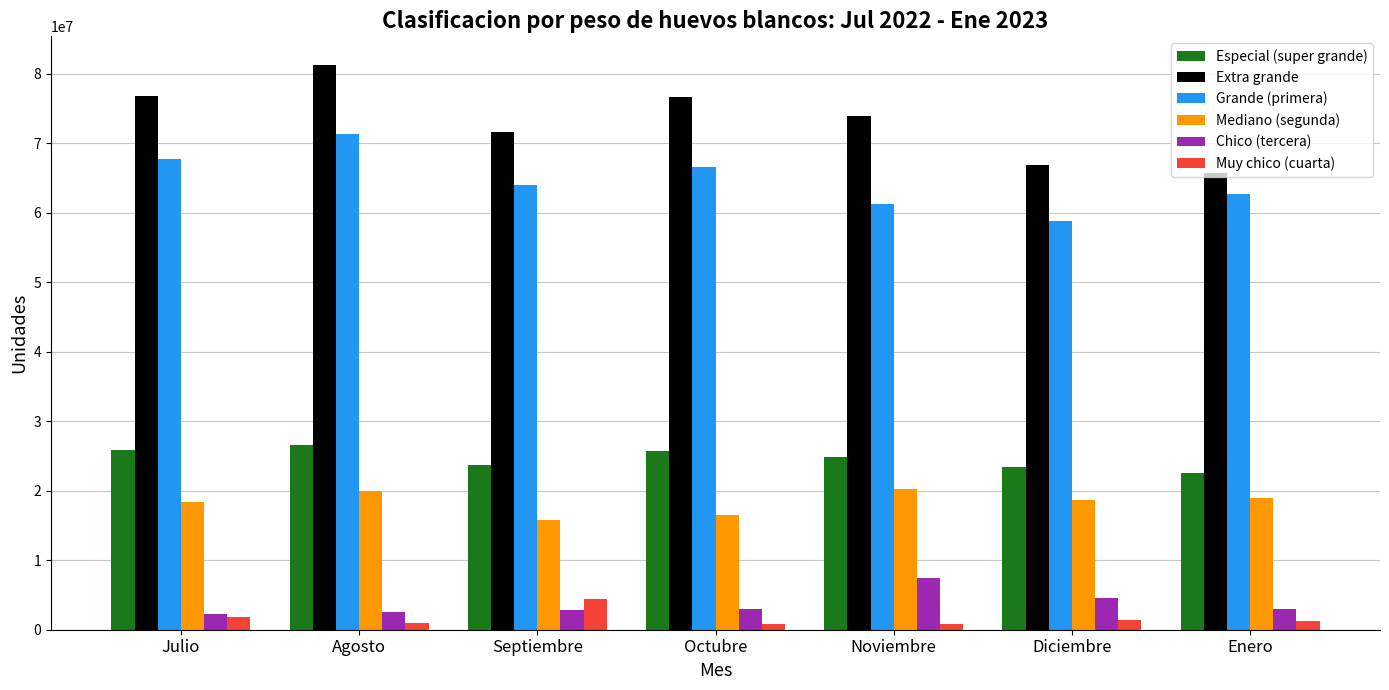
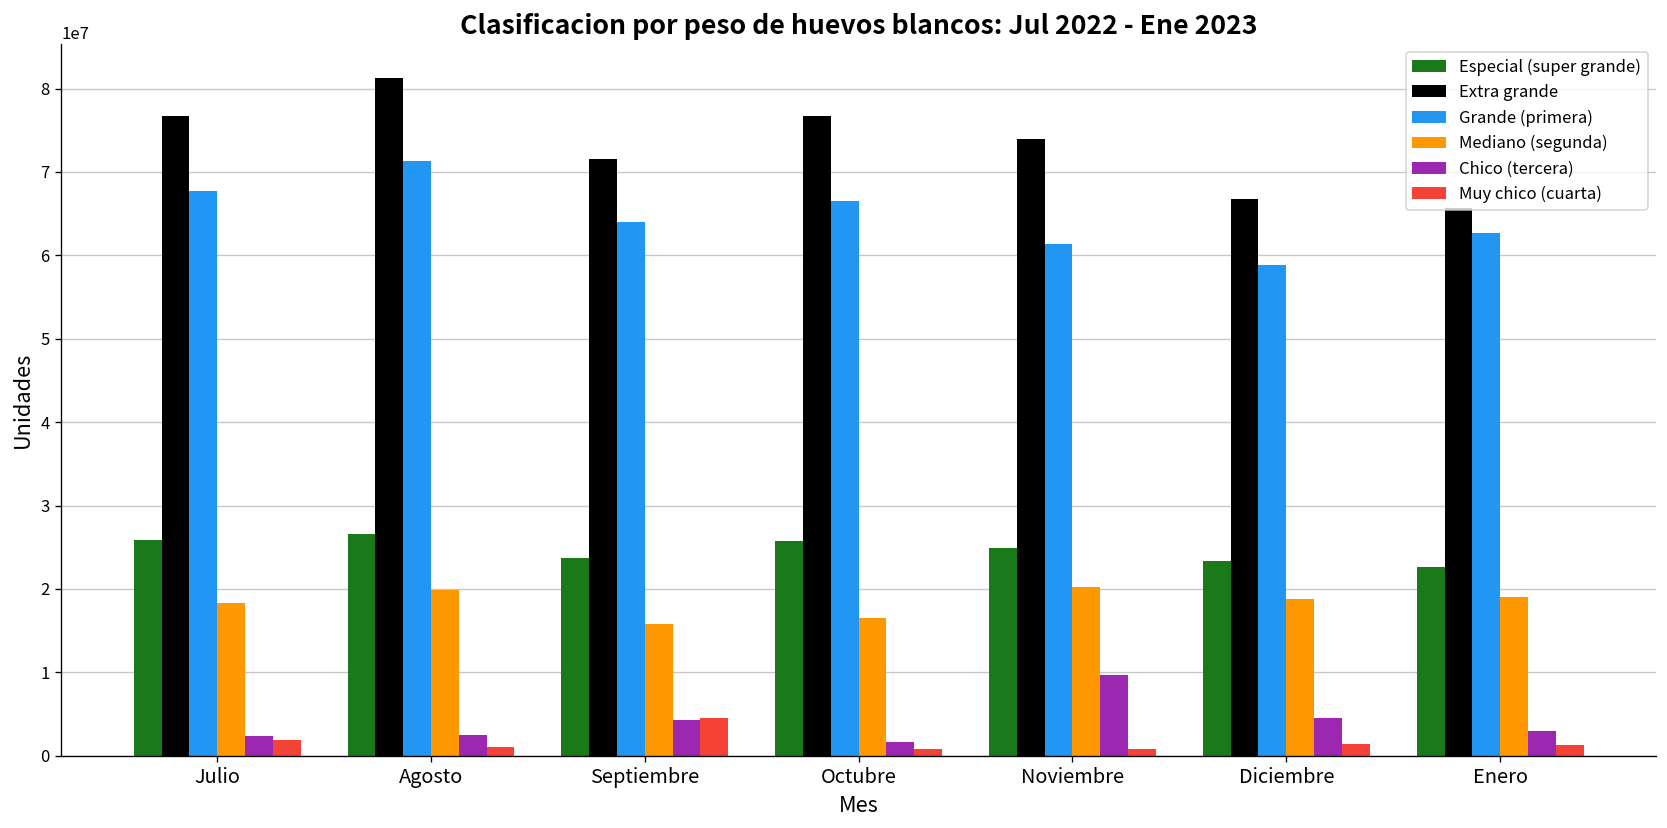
Chico (tercera), Septiembre: 3000000 -> 4000000
Chico (tercera), Octubre: 3000000 -> 2000000
Chico (tercera), Noviembre: 7000000 -> 10000000
